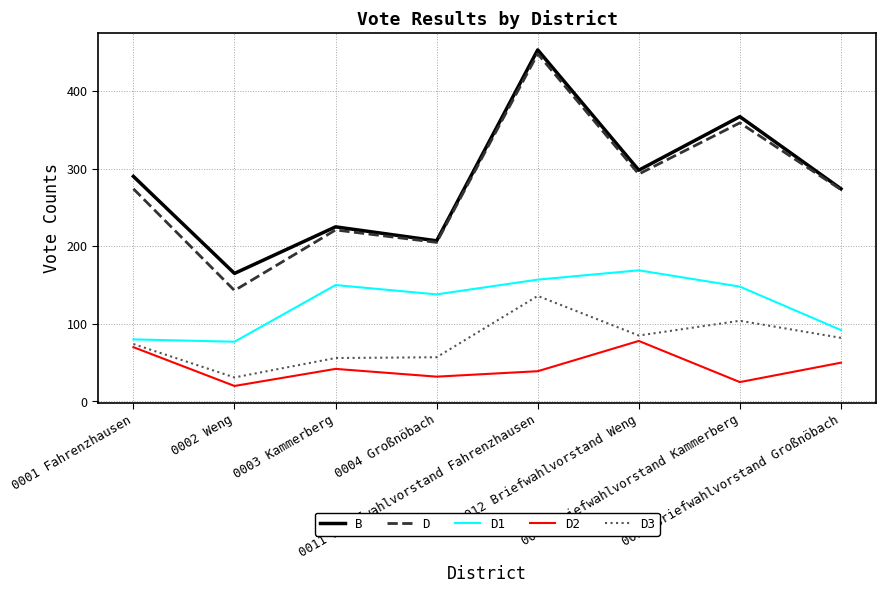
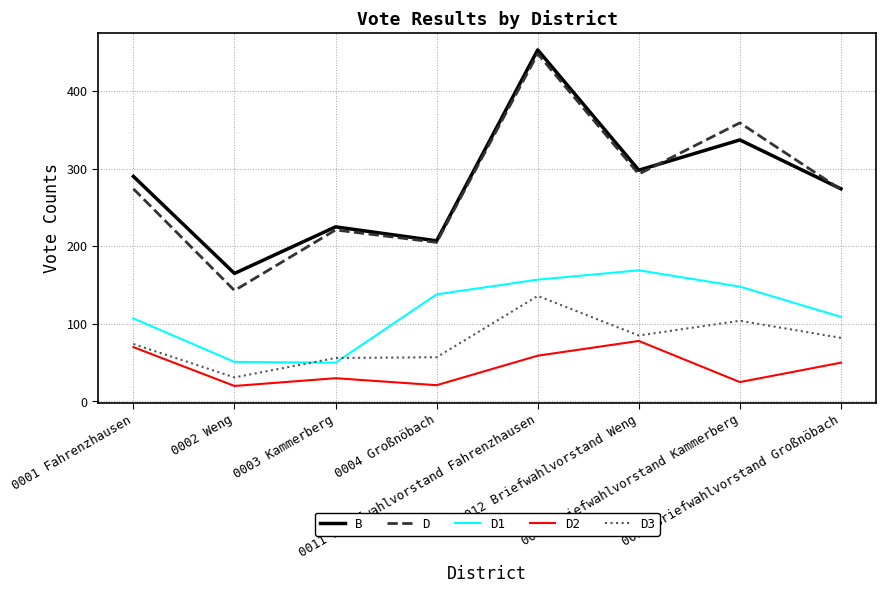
D1, 0001 Fahrenzhausen: 80 -> 110
D1, 0002 Weng: 80 -> 50
D1, 0003 Kammerberg: 150 -> 50
D2, 0003 Kammerberg: 40 -> 30
D2, 0004 Großnöbach: 30 -> 20
D2, 0011 Briefwahlvorstand Fahrenzhausen: 40 -> 60
B, 0013 Briefwahlvorstand Kammerberg: 370 -> 340
D1, 0014 Briefwahlvorstand Großnöbach: 90 -> 110
